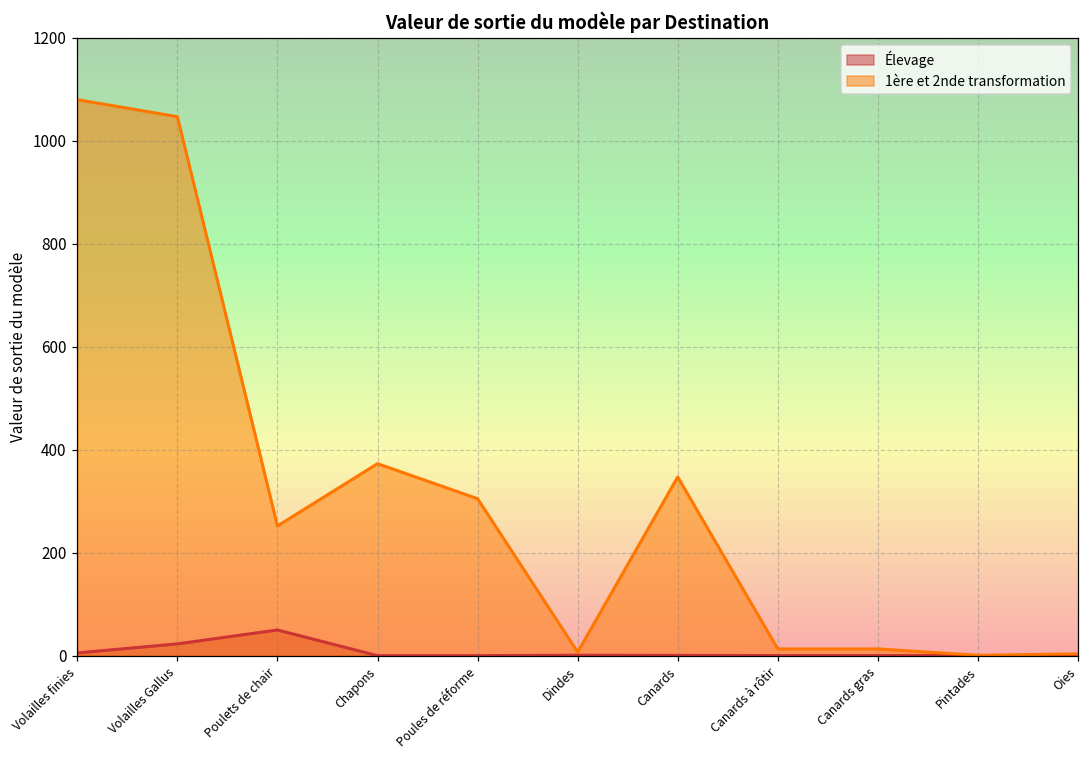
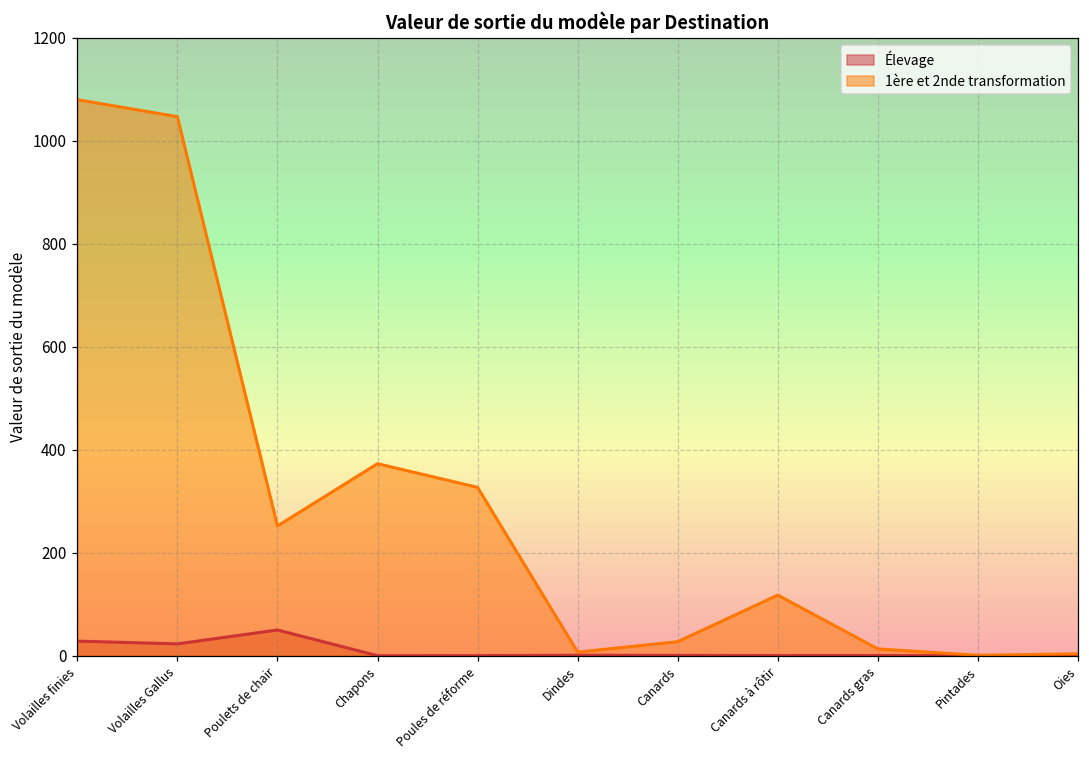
Élevage, Volailles finies: 10 -> 30
1ère et 2nde transformation, Poules de réforme: 310 -> 330
1ère et 2nde transformation, Canards: 350 -> 30
1ère et 2nde transformation, Canards à rôtir: 10 -> 120
